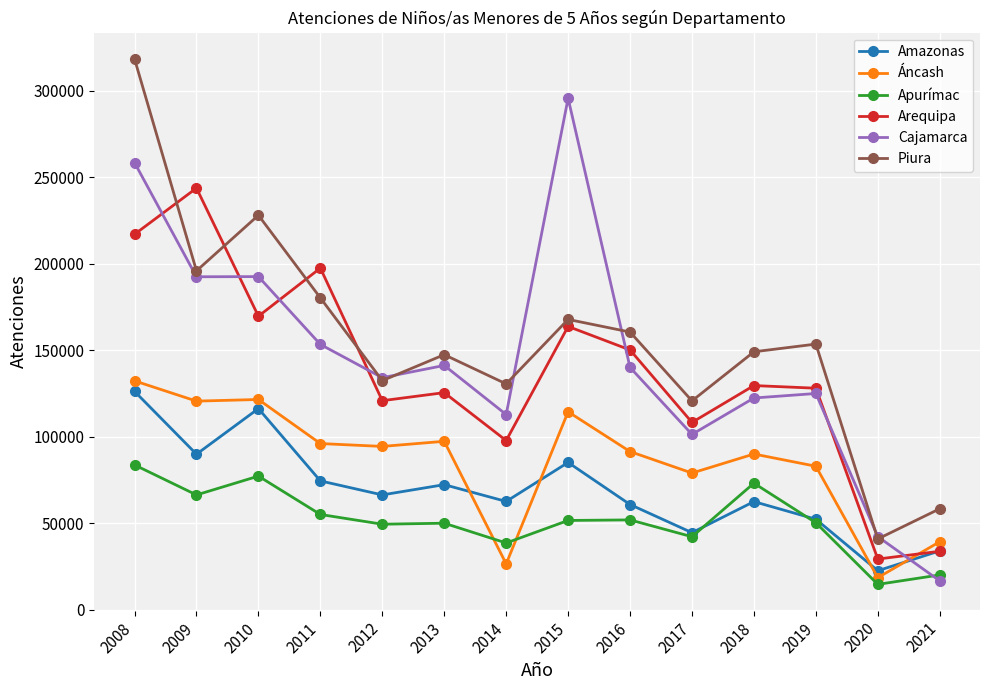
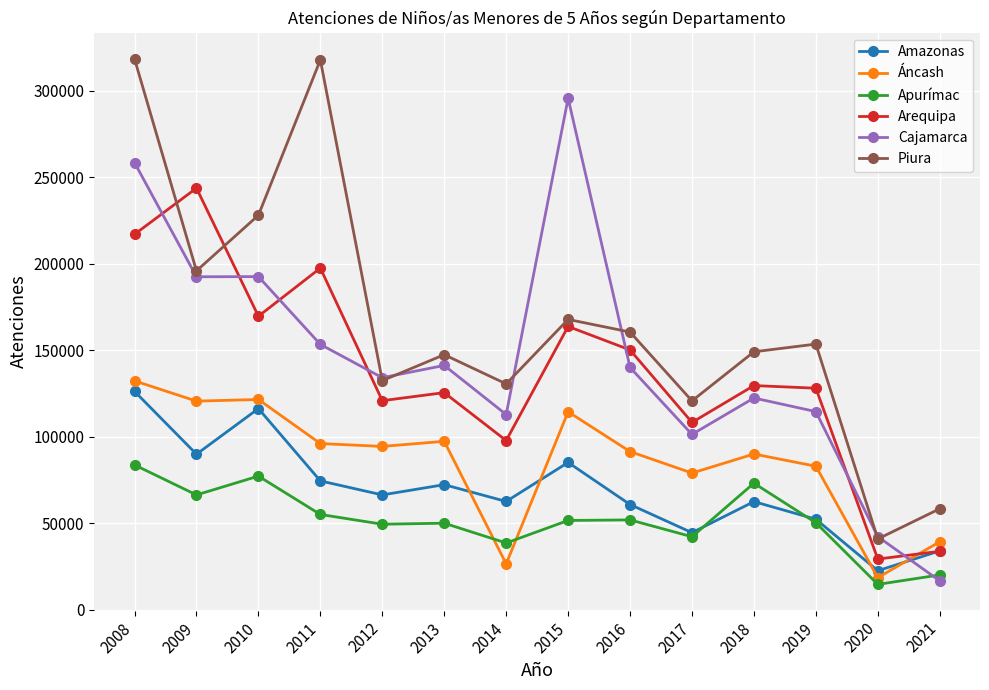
Piura, 2011: 180000 -> 318000
Cajamarca, 2019: 125000 -> 115000
